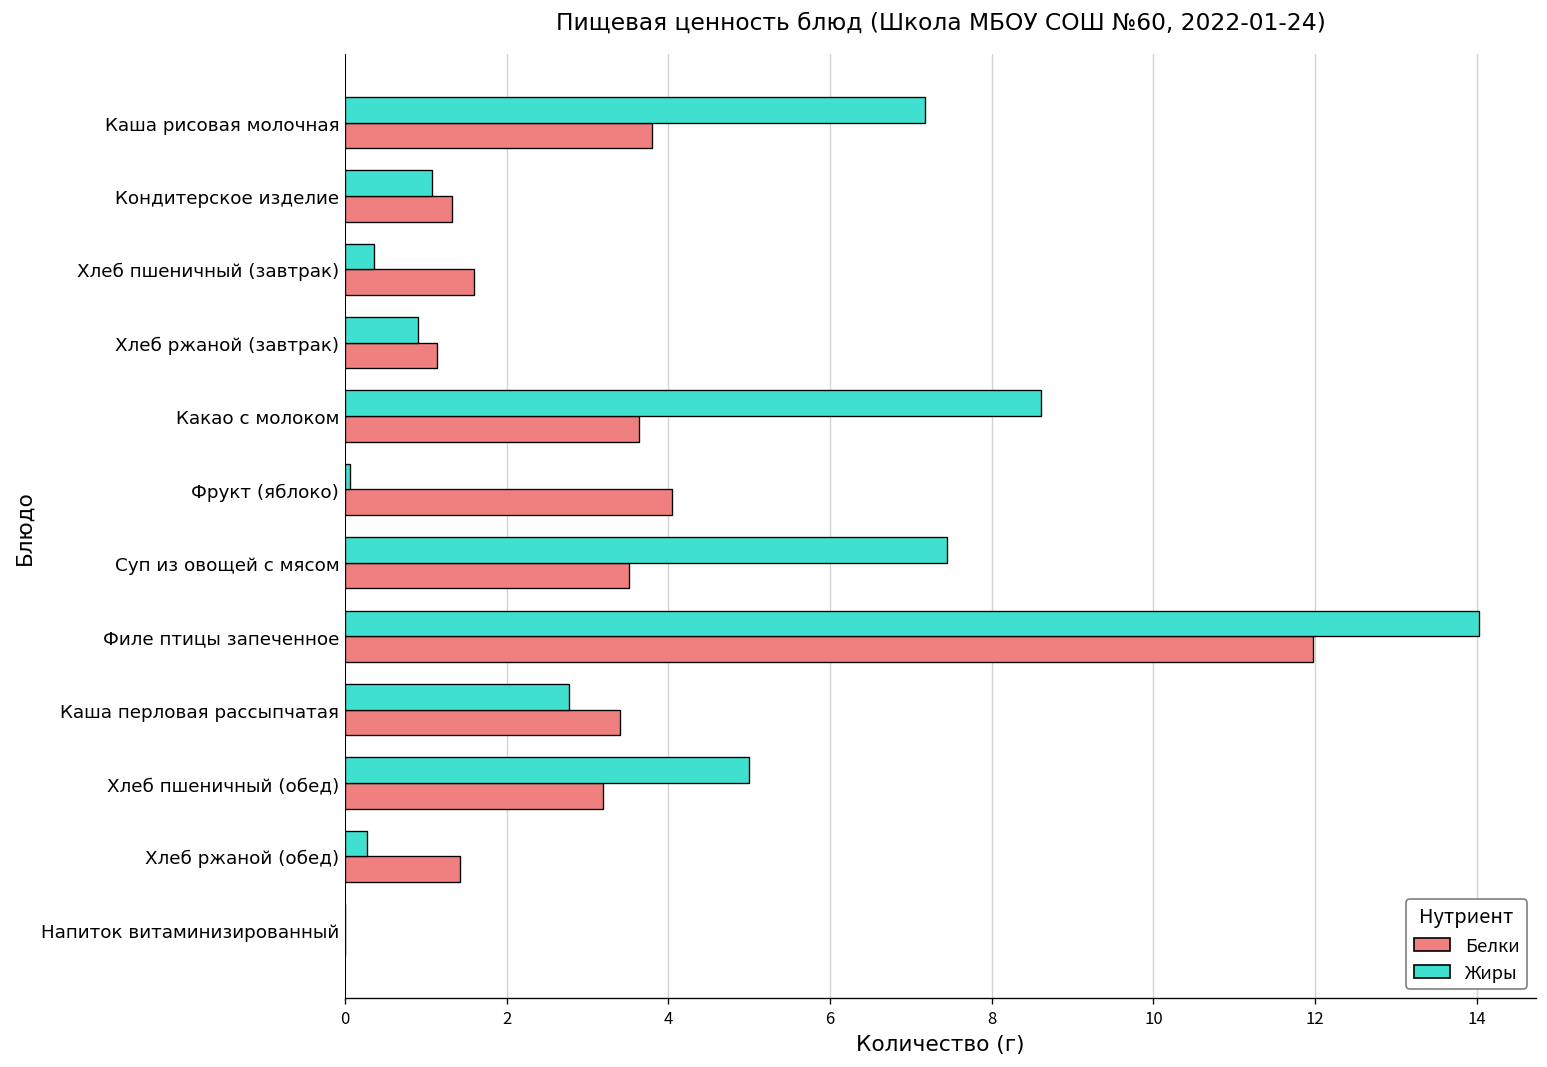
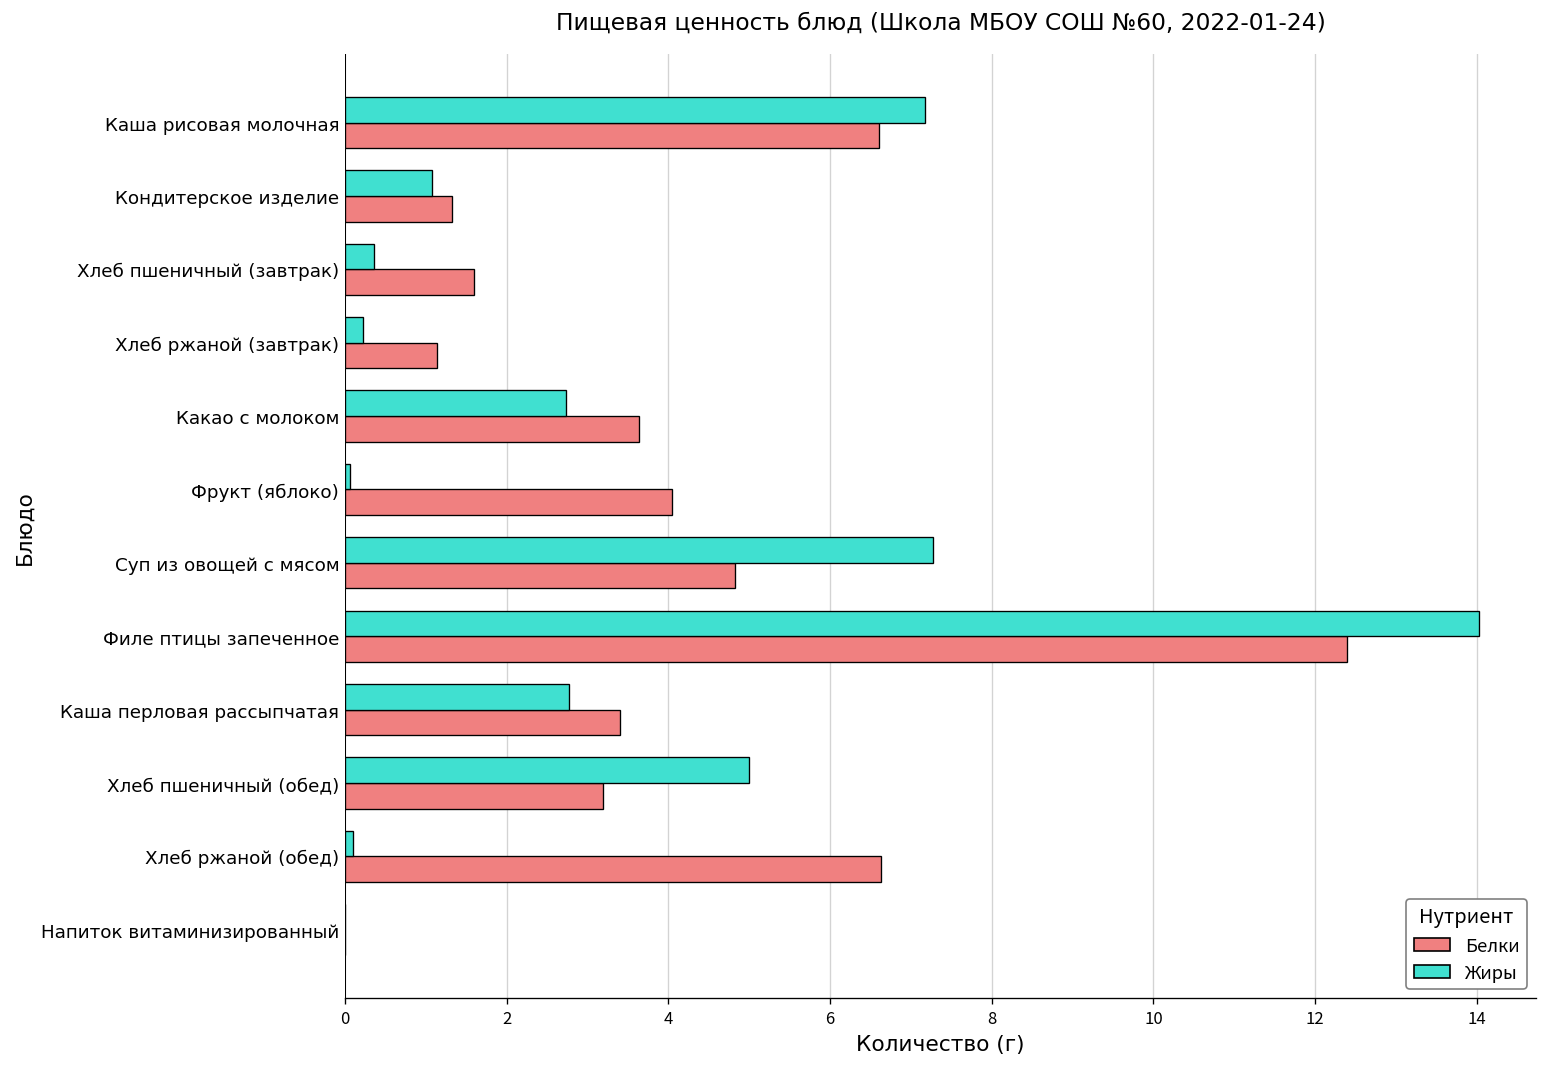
Белки, Каша рисовая молочная: 3.8 -> 6.6
Жиры, Хлеб ржаной (завтрак): 0.9 -> 0.2
Жиры, Какао с молоком: 8.6 -> 2.7
Жиры, Суп из овощей с мясом: 7.5 -> 7.3
Белки, Суп из овощей с мясом: 3.5 -> 4.8
Белки, Филе птицы запеченное: 12.0 -> 12.4
Жиры, Хлеб ржаной (обед): 0.3 -> 0.1
Белки, Хлеб ржаной (обед): 1.4 -> 6.6
